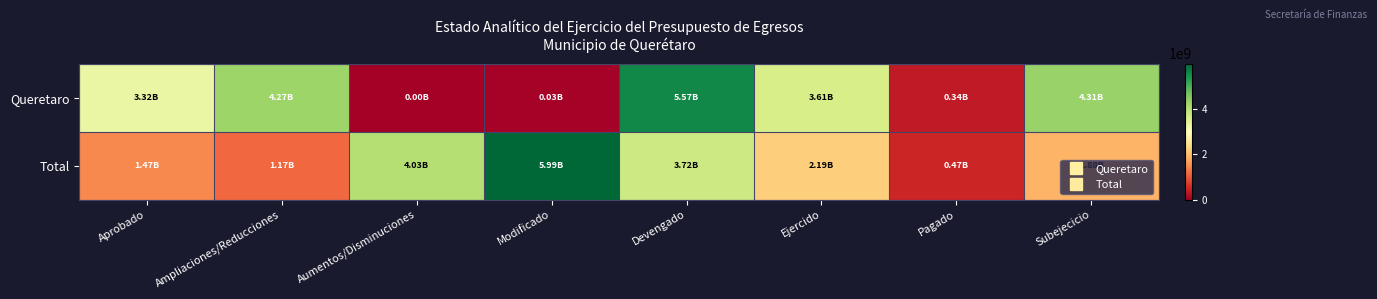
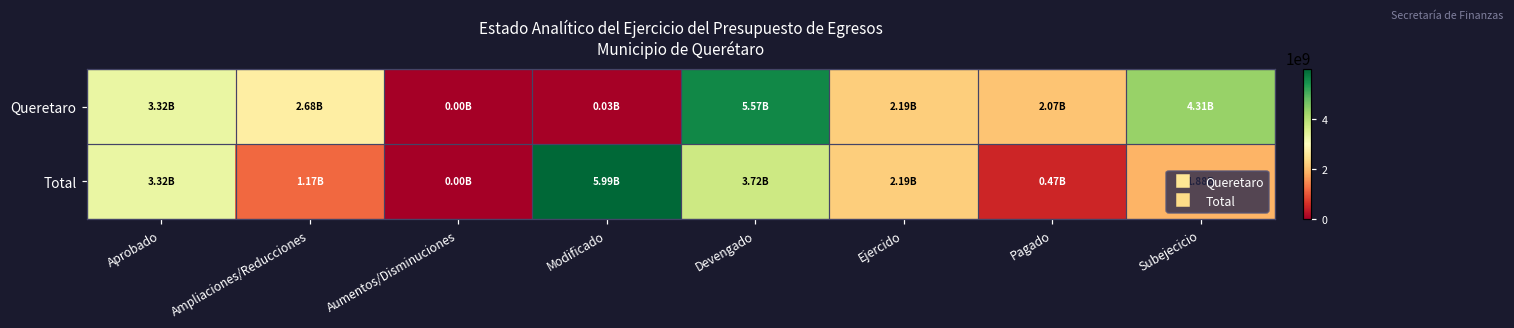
Queretaro, Ampliaciones/Reducciones: 4.27B -> 2.68B
Queretaro, Ejercido: 3.61B -> 2.19B
Queretaro, Pagado: 0.34B -> 2.07B
Total, Aprobado: 1.47B -> 3.32B
Total, Aumentos/Disminuciones: 4.03B -> 0.00B
